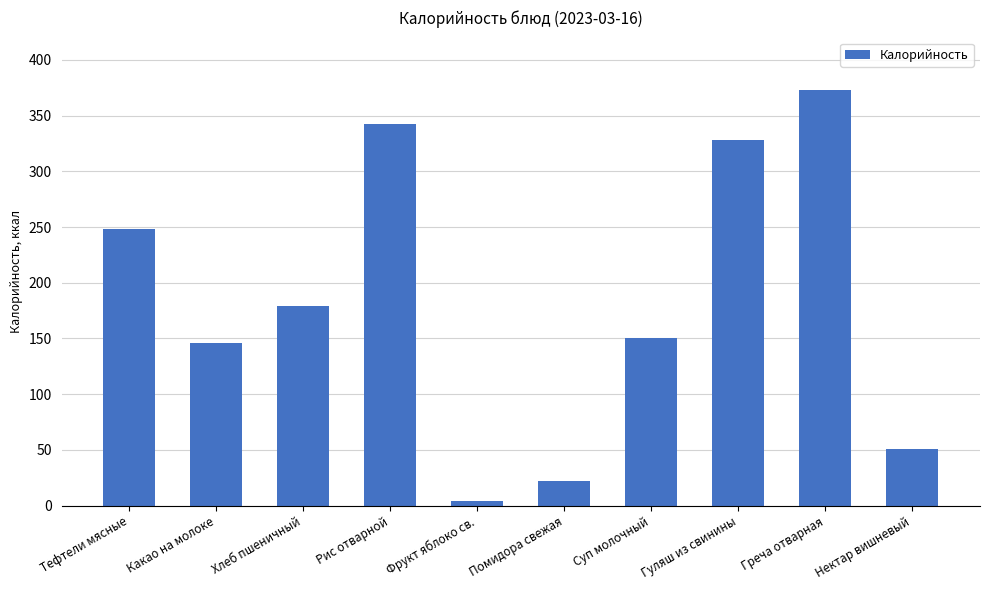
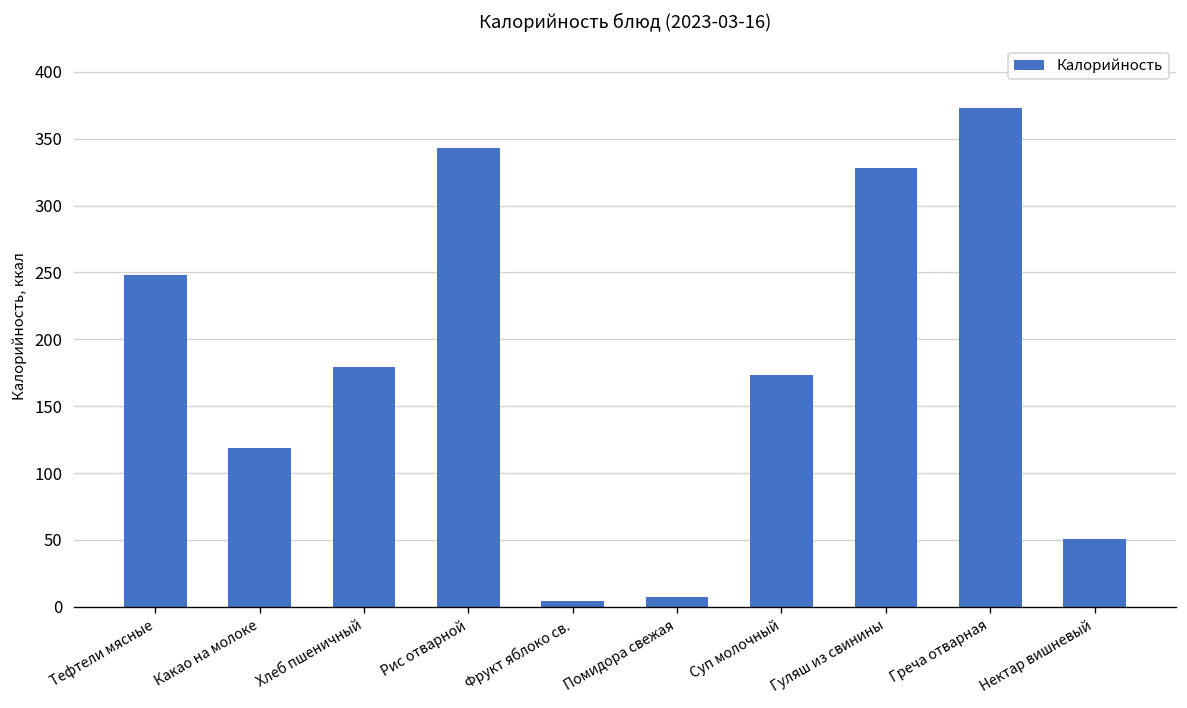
Какао на молоке: 146 -> 119
Помидора свежая: 22 -> 7
Суп молочный: 150 -> 173
